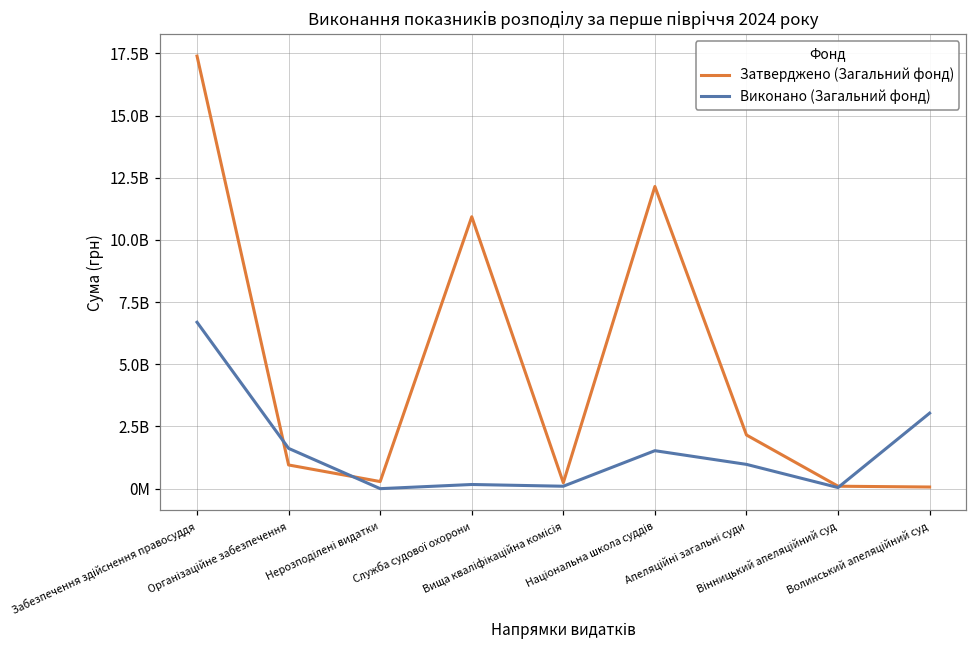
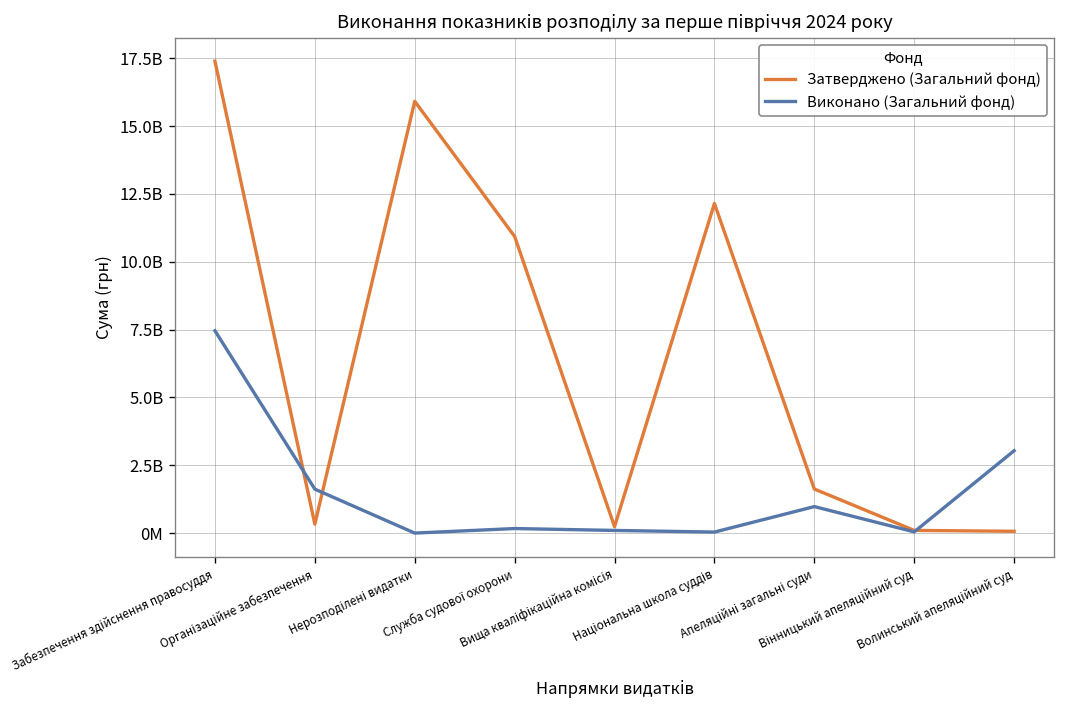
Виконано (Загальний фонд), Забезпечення здійснення правосуддя: 6700000000 -> 7500000000
Затверджено (Загальний фонд), Організаційне забезпечення: 1000000000 -> 300000000
Затверджено (Загальний фонд), Нерозподілені видатки: 300000000 -> 15900000000
Виконано (Загальний фонд), Національна школа суддів: 1500000000 -> 0
Затверджено (Загальний фонд), Апеляційні загальні суди: 2200000000 -> 1600000000
